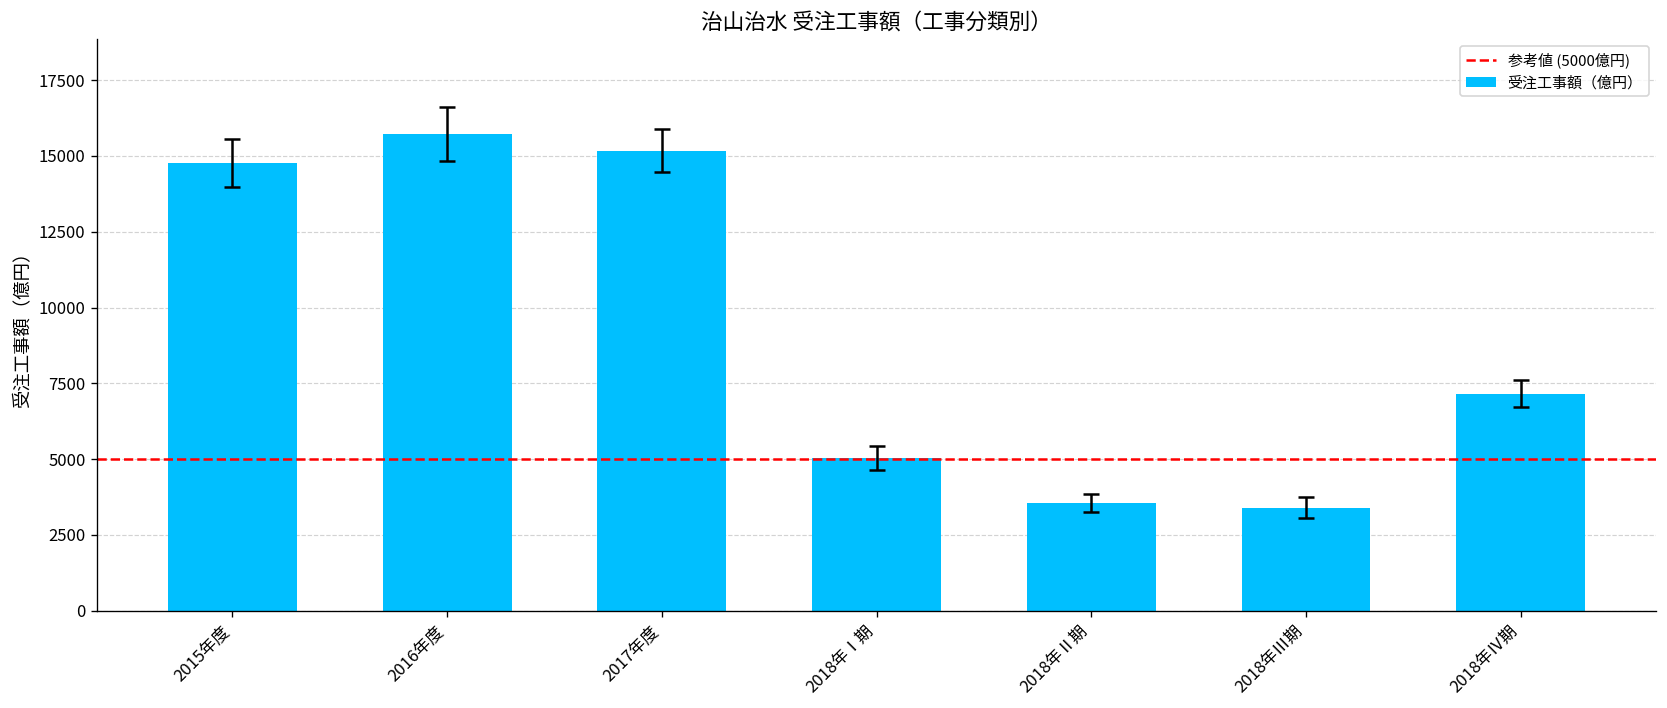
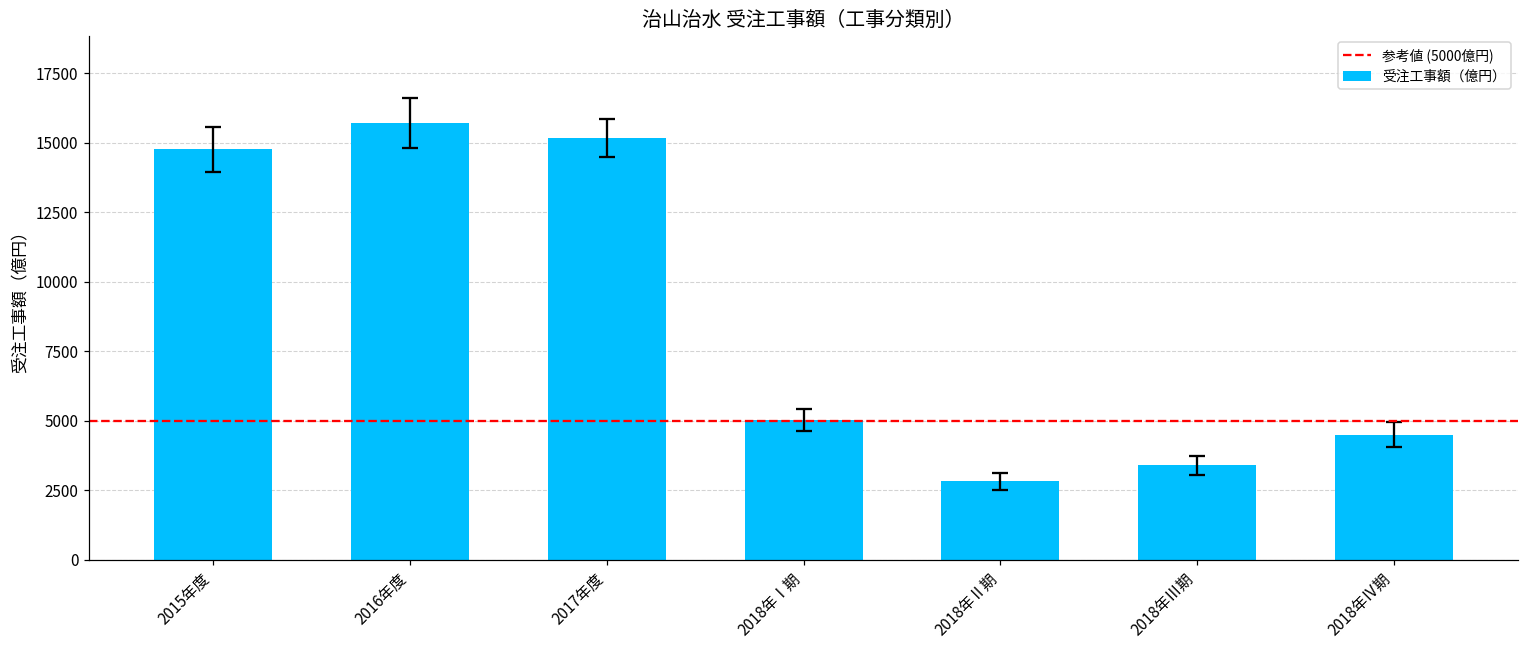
受注工事額（億円）, 2018年Ⅱ期: 3600 -> 2800
受注工事額（億円）, 2018年Ⅳ期: 7200 -> 4500
